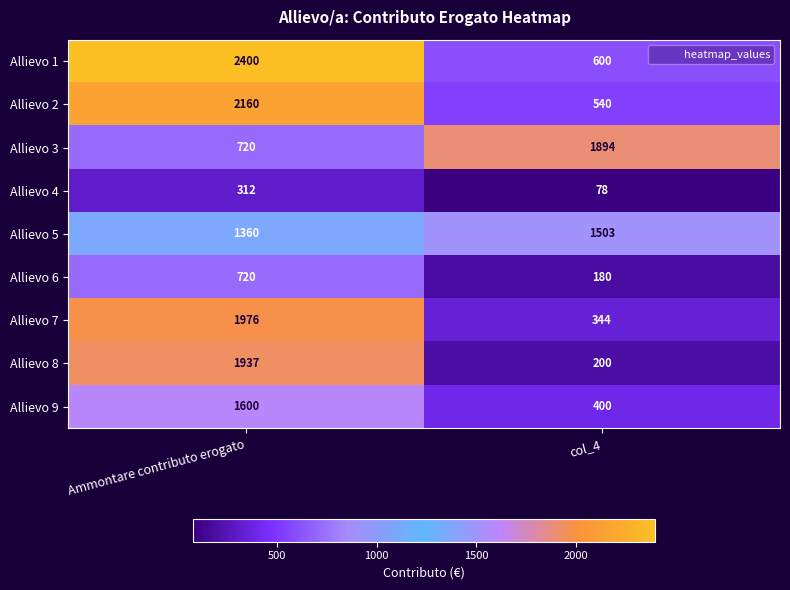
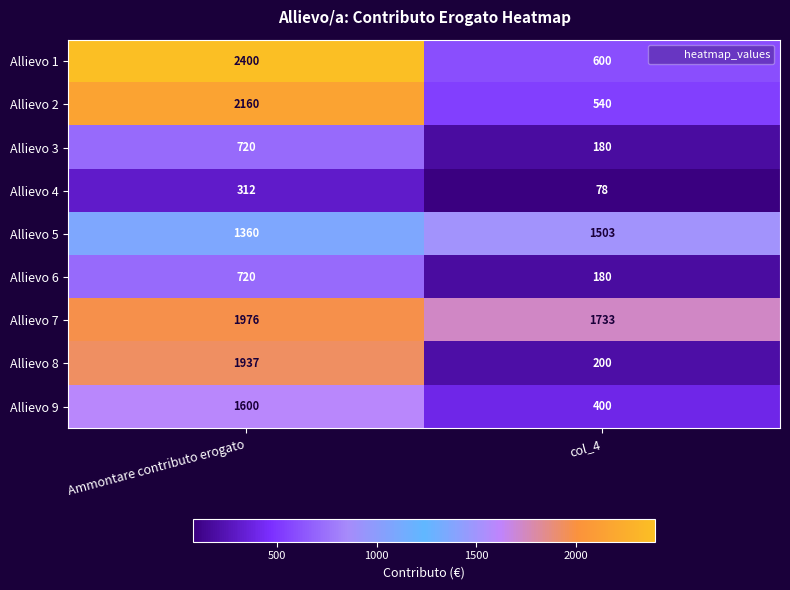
Allievo 3, col_4: 1894 -> 180
Allievo 7, col_4: 344 -> 1733
